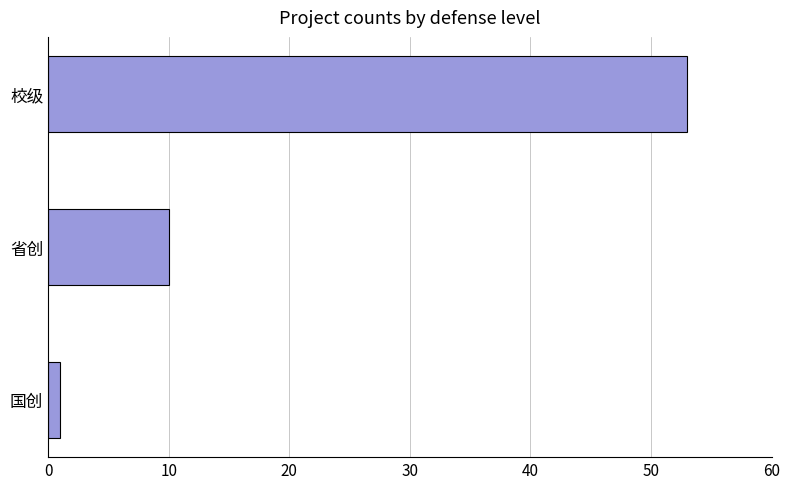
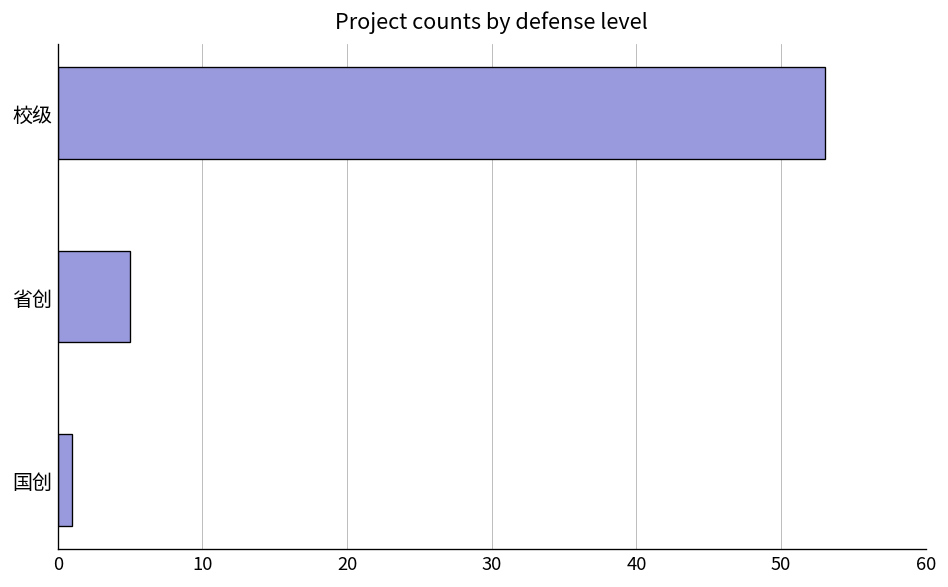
省创: 10 -> 5
